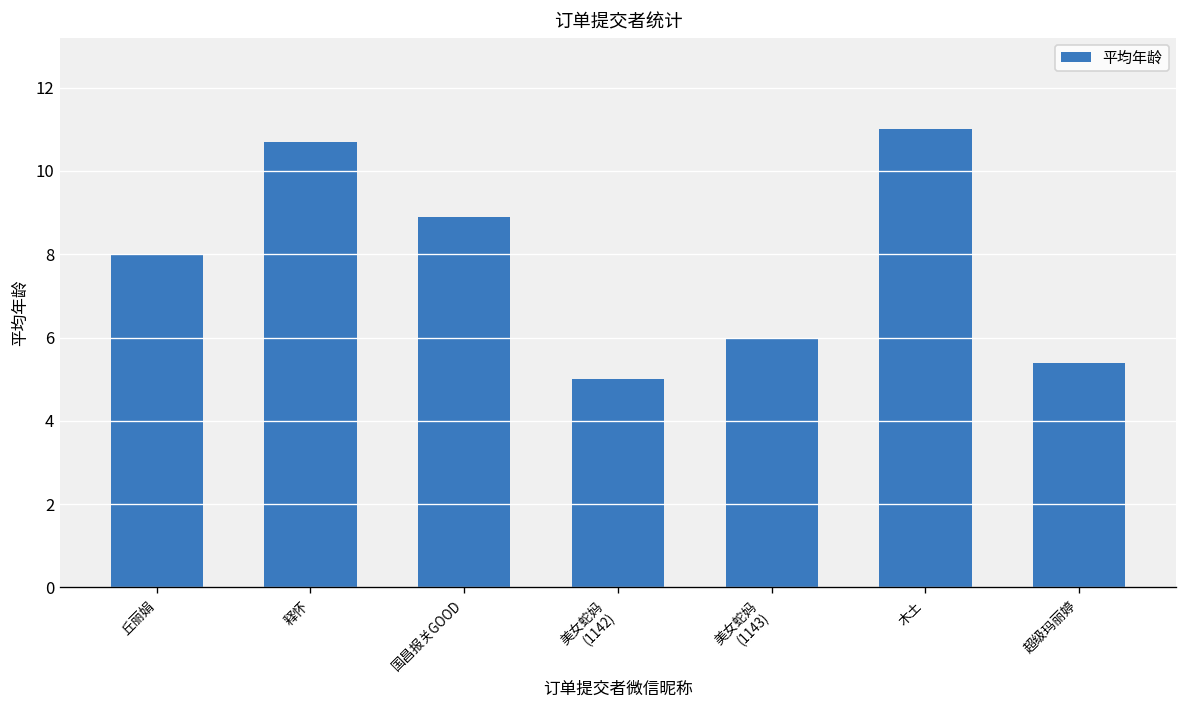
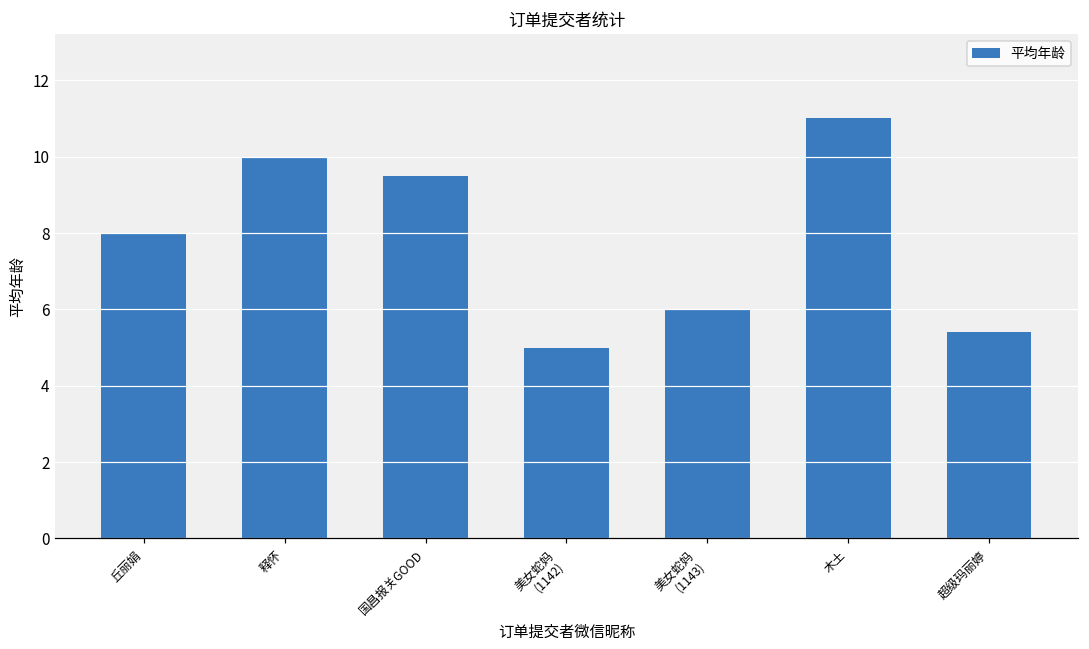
释怀: 10.7 -> 10.0
国昌报关GOOD: 8.9 -> 9.5
